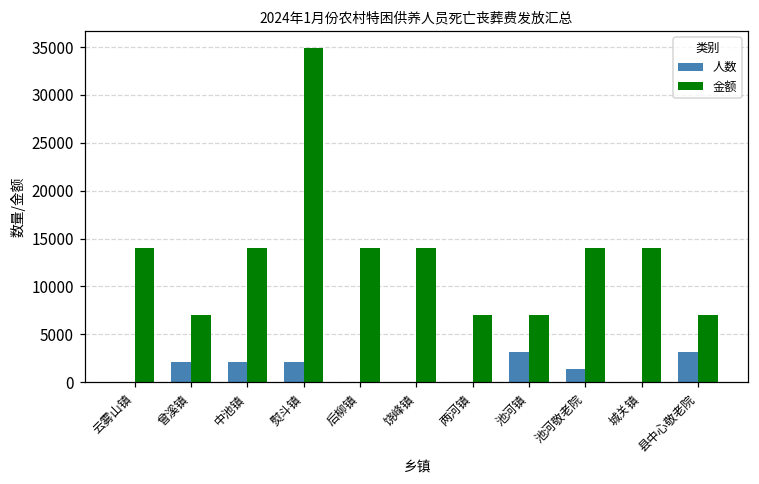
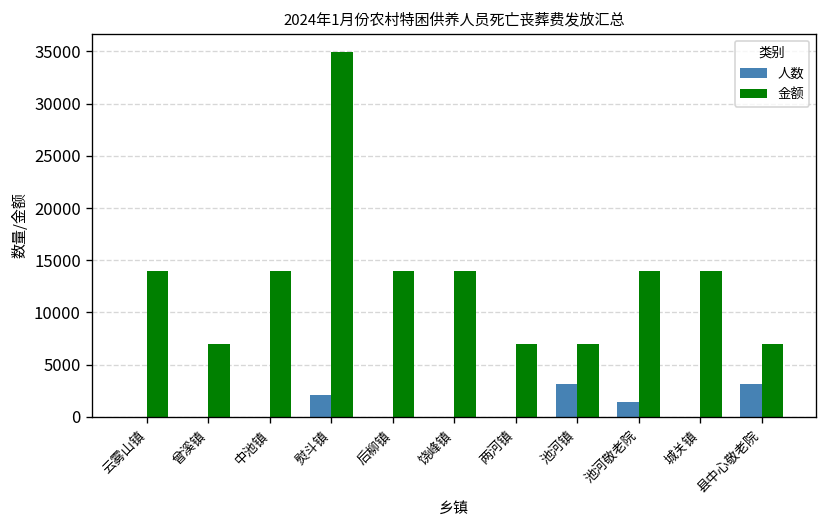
人数, 曾溪镇: 2000 -> 0
人数, 中池镇: 2000 -> 0
